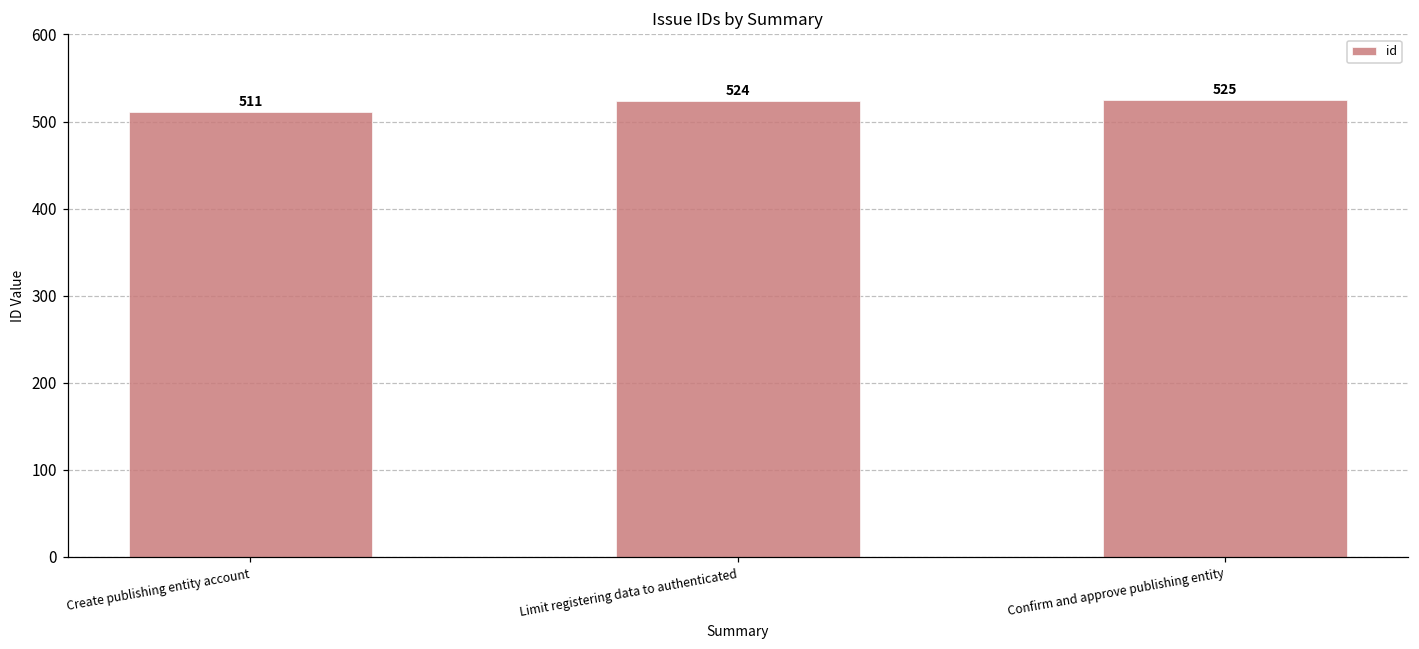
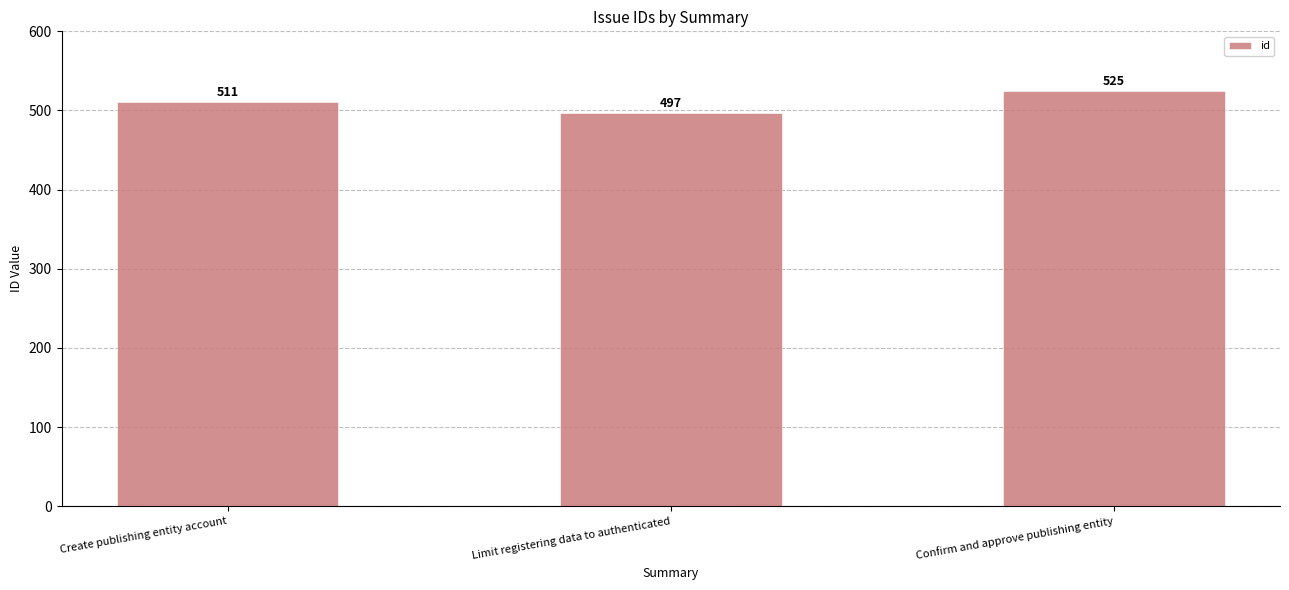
Limit registering data to authenticated: 524 -> 497
